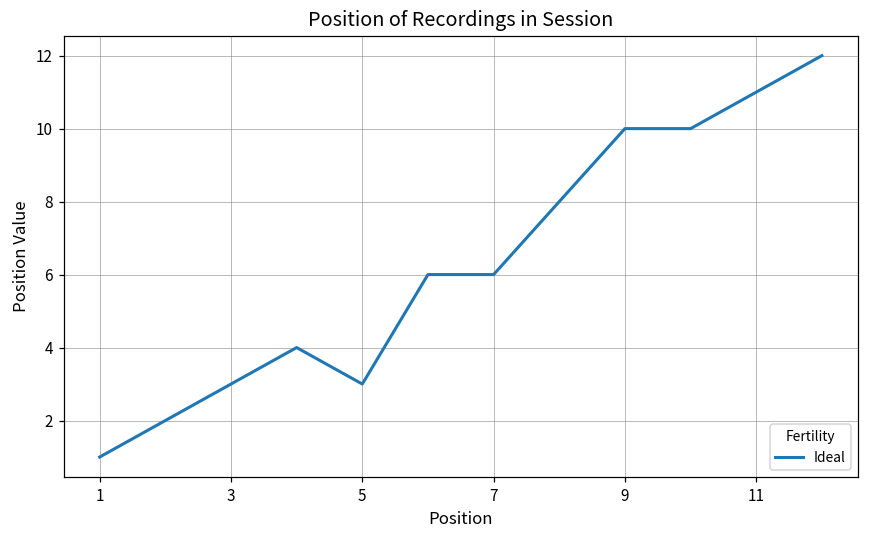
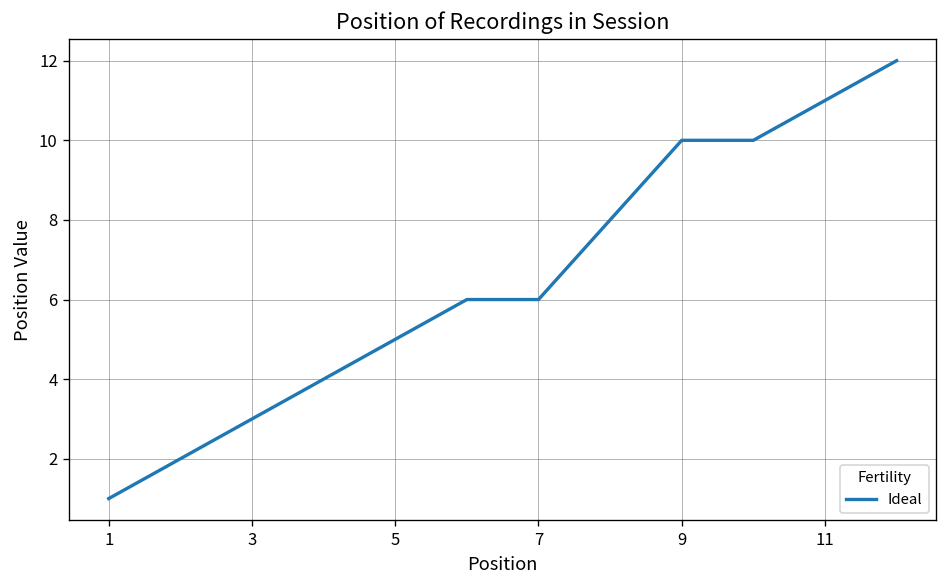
5: 3 -> 5
